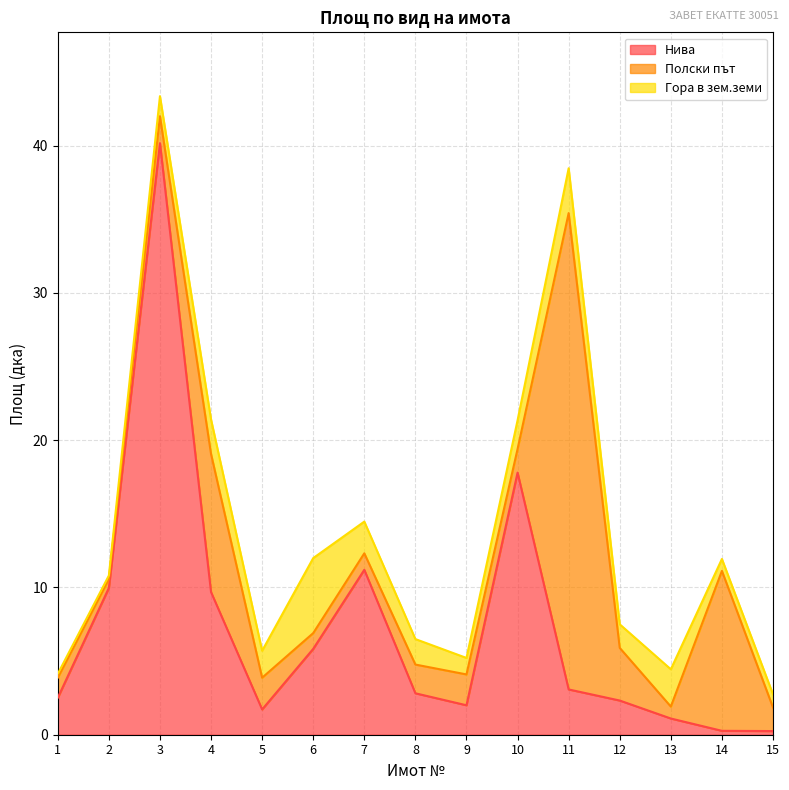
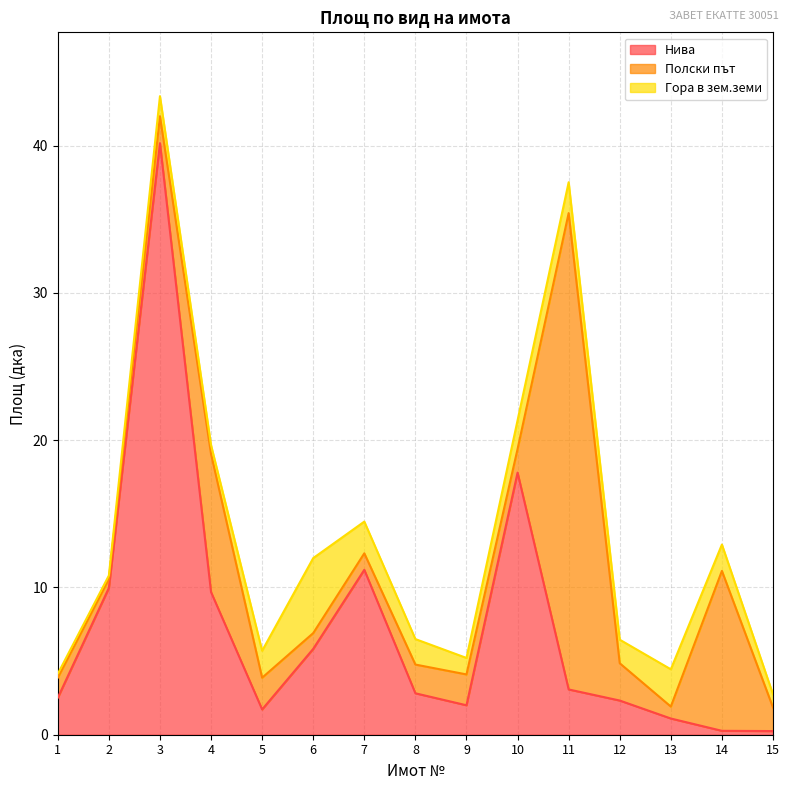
Гора в зем.земи, 4: 2.3 -> 0.6
Гора в зем.земи, 11: 3.0 -> 2.1
Полски път, 12: 3.6 -> 2.5
Гора в зем.земи, 14: 0.8 -> 1.8
